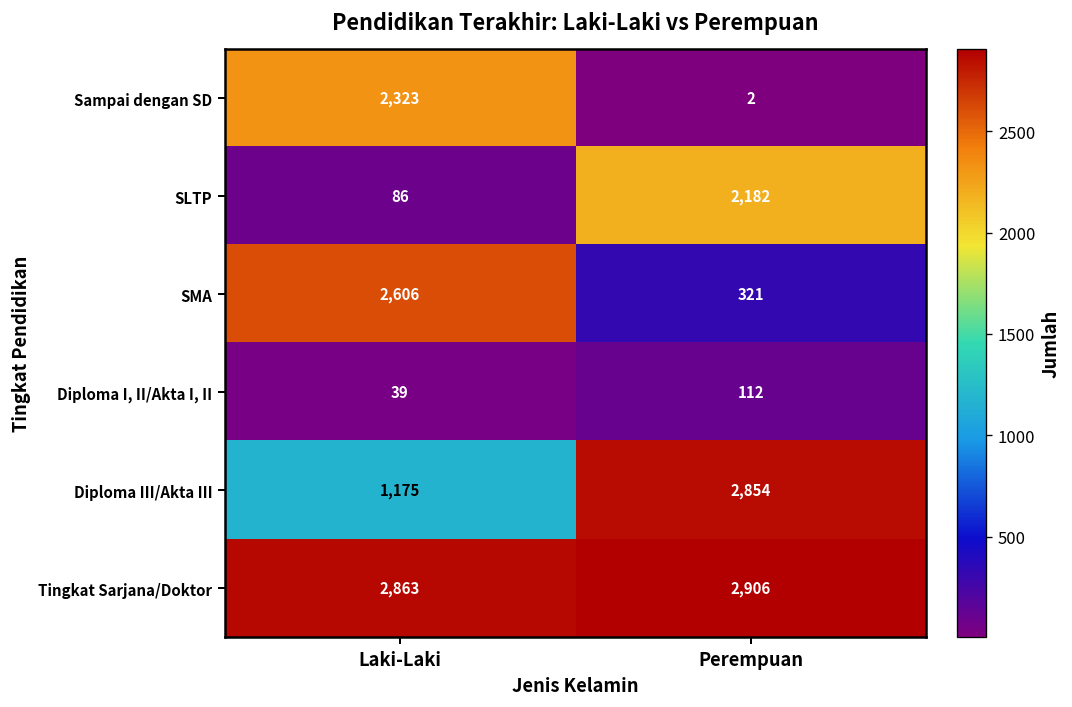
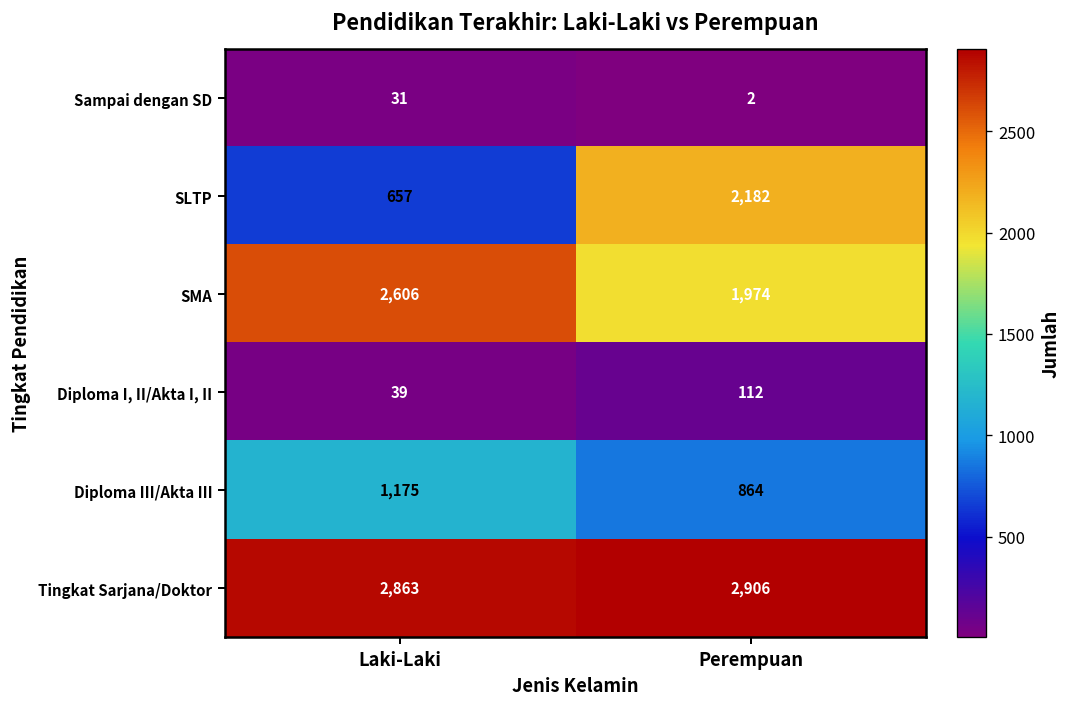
Sampai dengan SD, Laki-Laki: 2,323 -> 31
SLTP, Laki-Laki: 86 -> 657
SMA, Perempuan: 321 -> 1,974
Diploma III/Akta III, Perempuan: 2,854 -> 864
